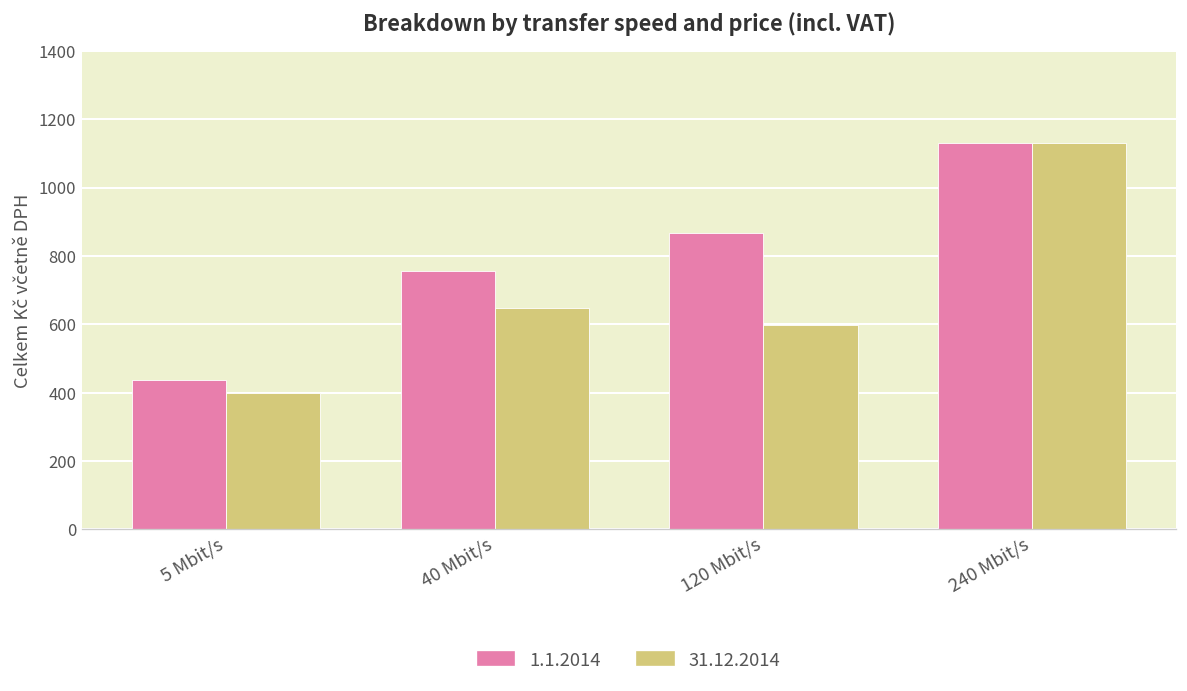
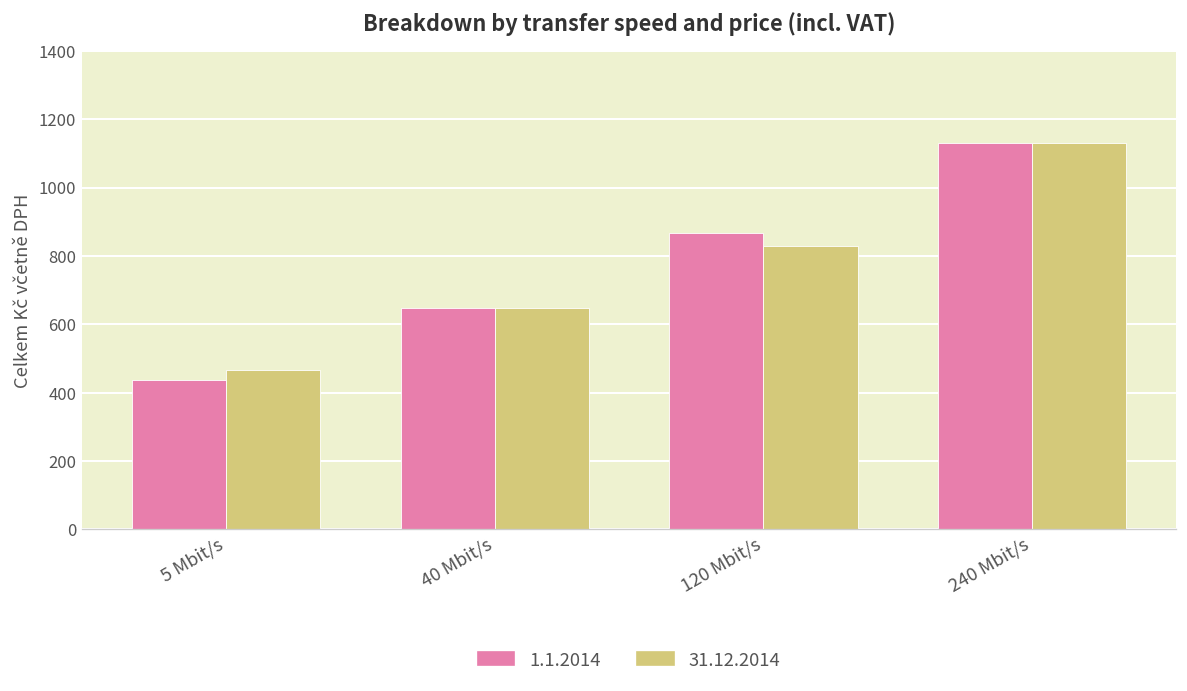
31.12.2014, 5 Mbit/s: 400 -> 470
1.1.2014, 40 Mbit/s: 760 -> 650
31.12.2014, 120 Mbit/s: 600 -> 830
